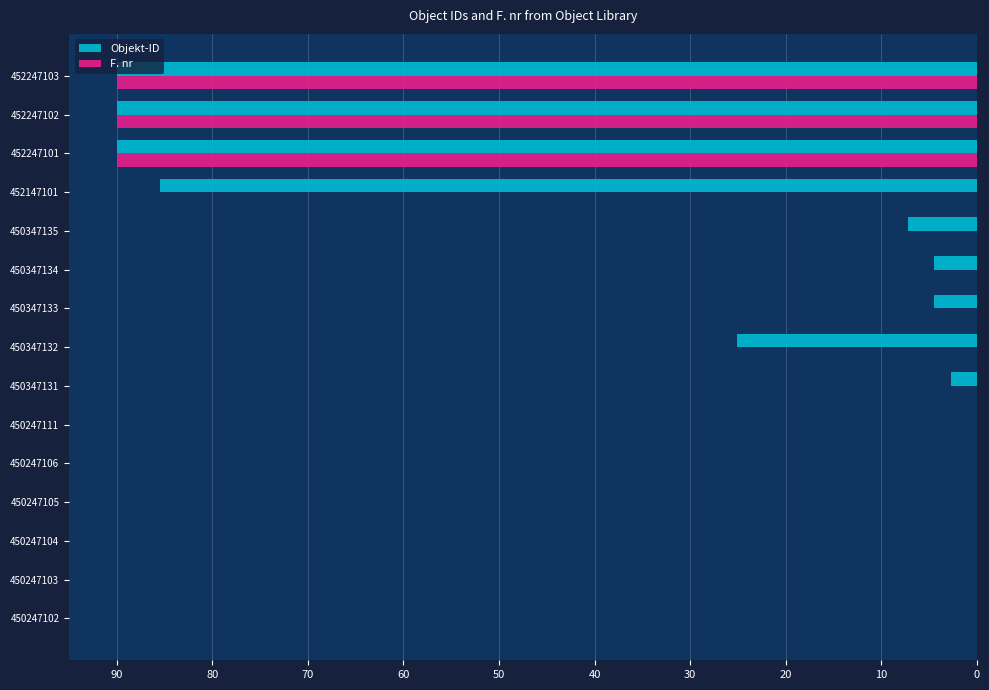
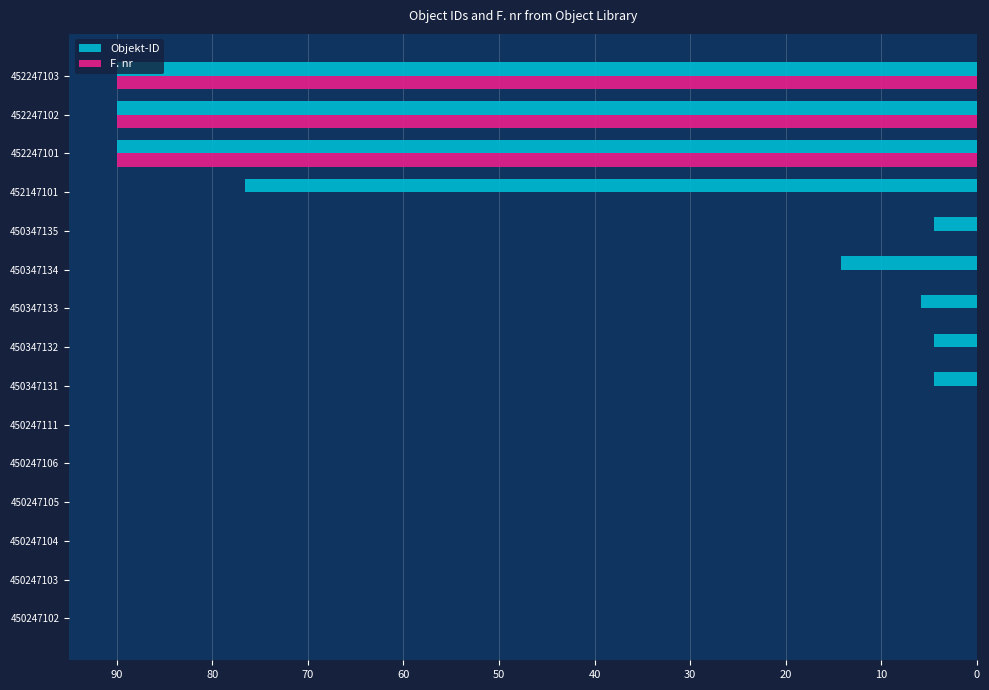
Objekt-ID, 452147101: 85 -> 77
Objekt-ID, 450347135: 7 -> 5
Objekt-ID, 450347134: 5 -> 14
Objekt-ID, 450347133: 5 -> 6
Objekt-ID, 450347132: 25 -> 5
Objekt-ID, 450347131: 3 -> 5
